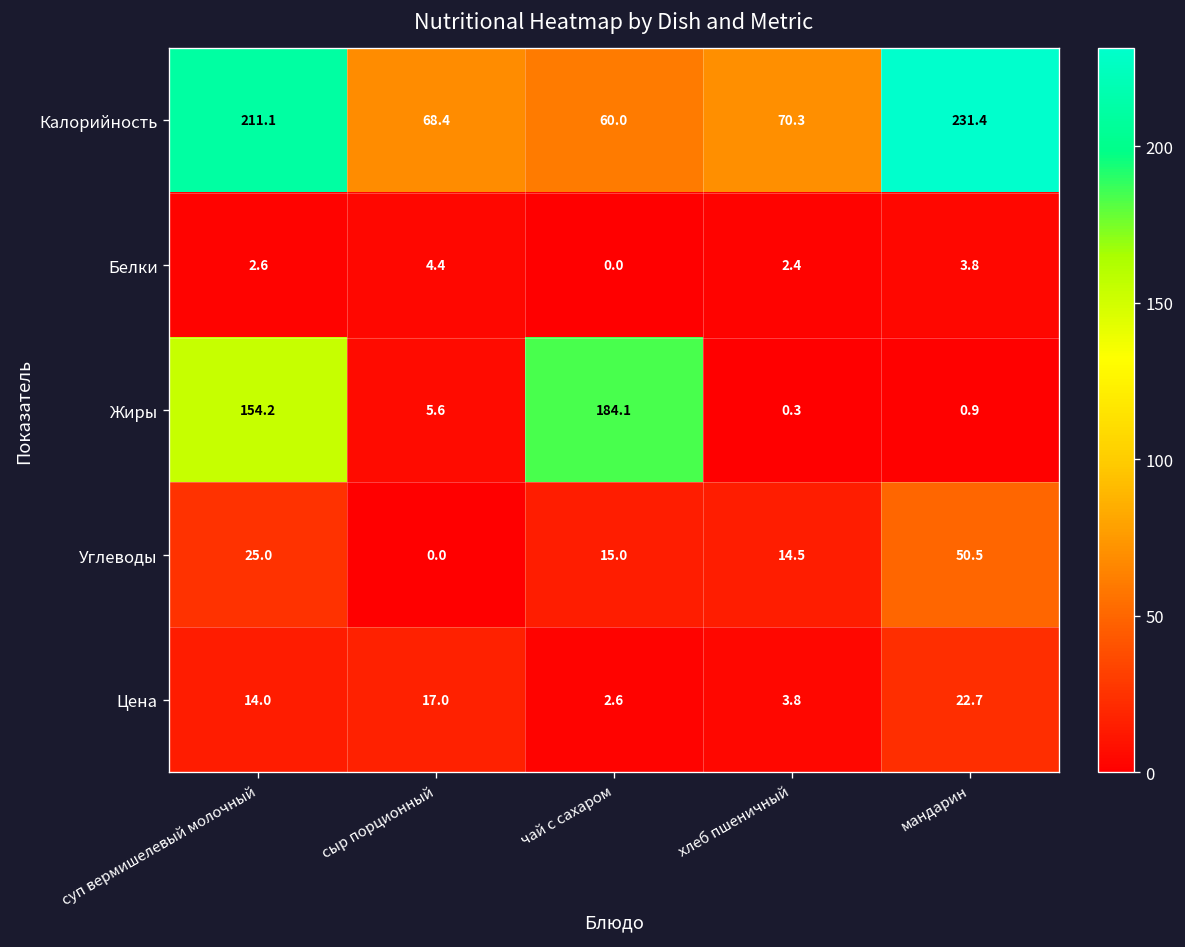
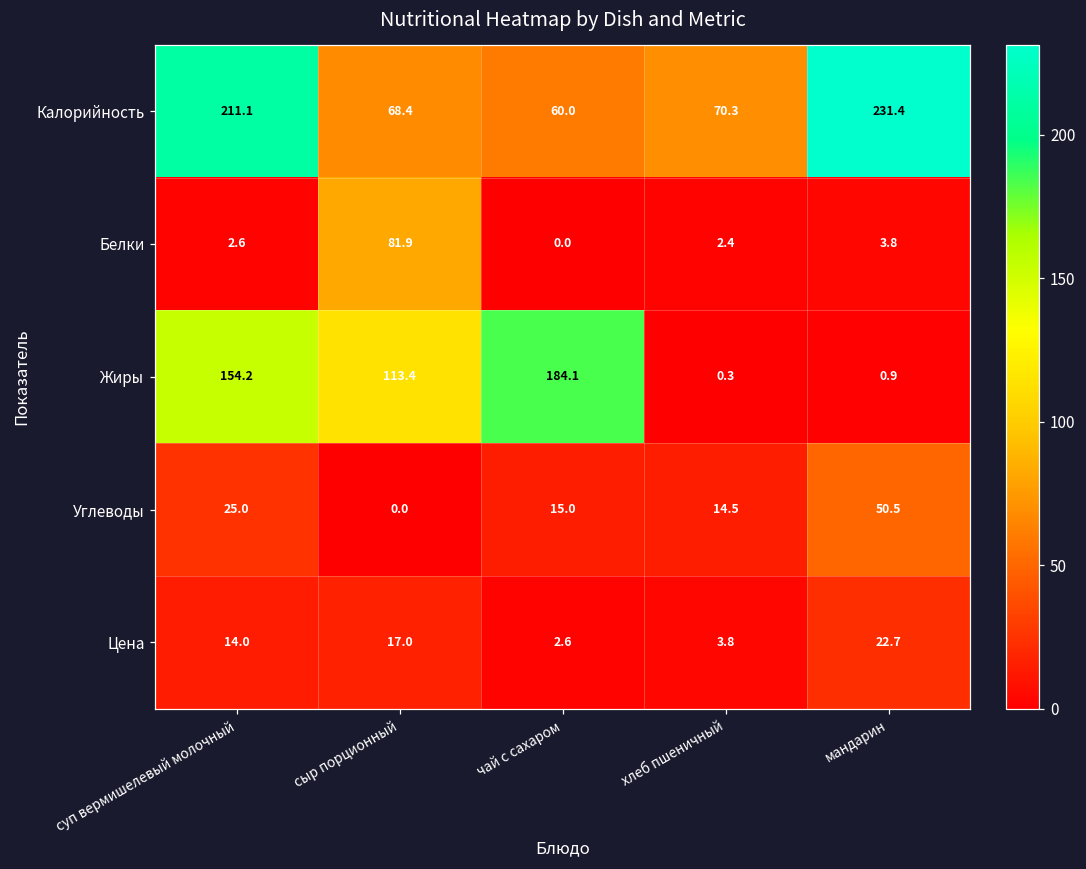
Белки, сыр порционный: 4.4 -> 81.9
Жиры, сыр порционный: 5.6 -> 113.4
